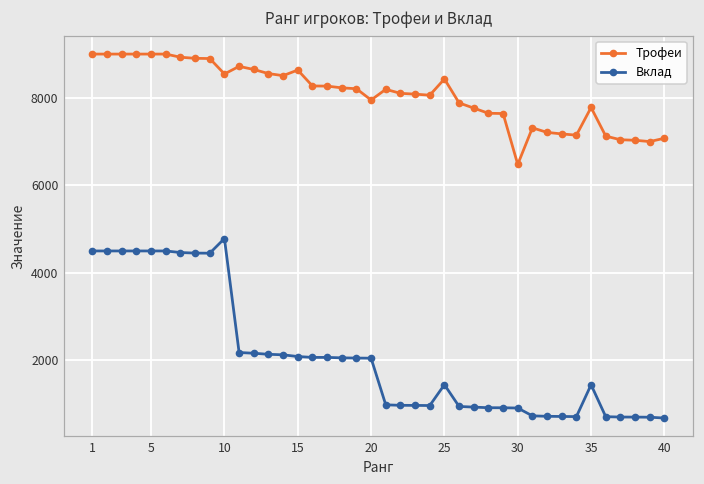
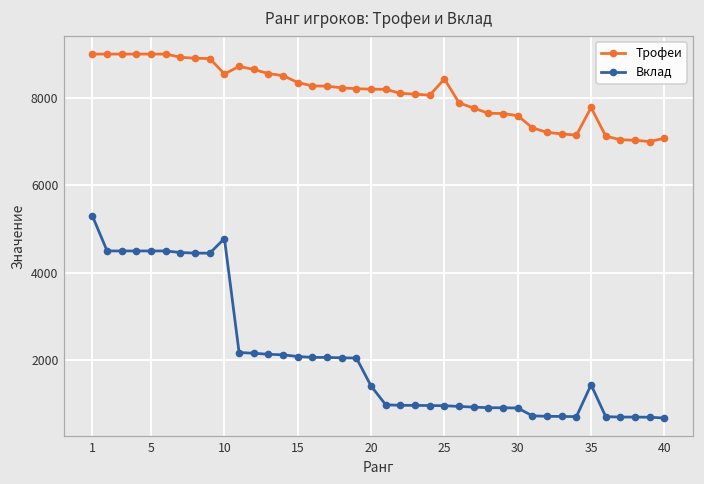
Вклад, 1: 4500 -> 5300
Трофеи, 15: 8600 -> 8400
Трофеи, 20: 8000 -> 8200
Вклад, 20: 2000 -> 1400
Вклад, 25: 1400 -> 1000
Трофеи, 30: 6500 -> 7600
